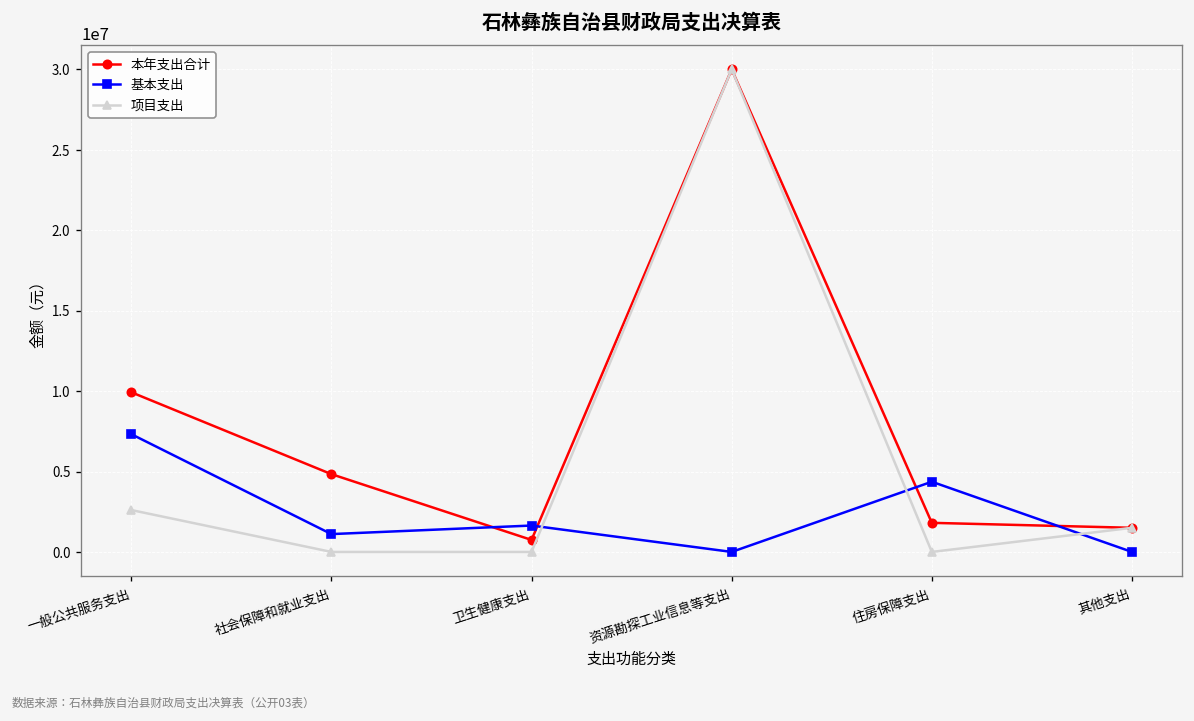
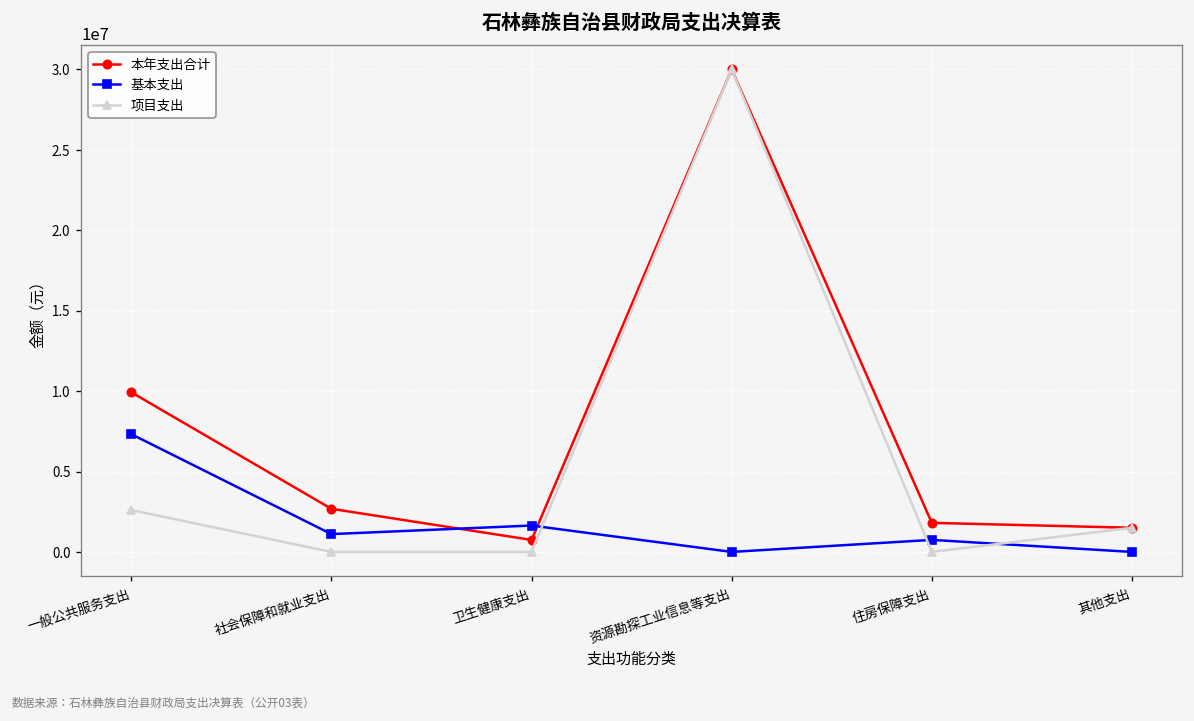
本年支出合计, 社会保障和就业支出: 4800000 -> 2700000
基本支出, 住房保障支出: 4400000 -> 700000
